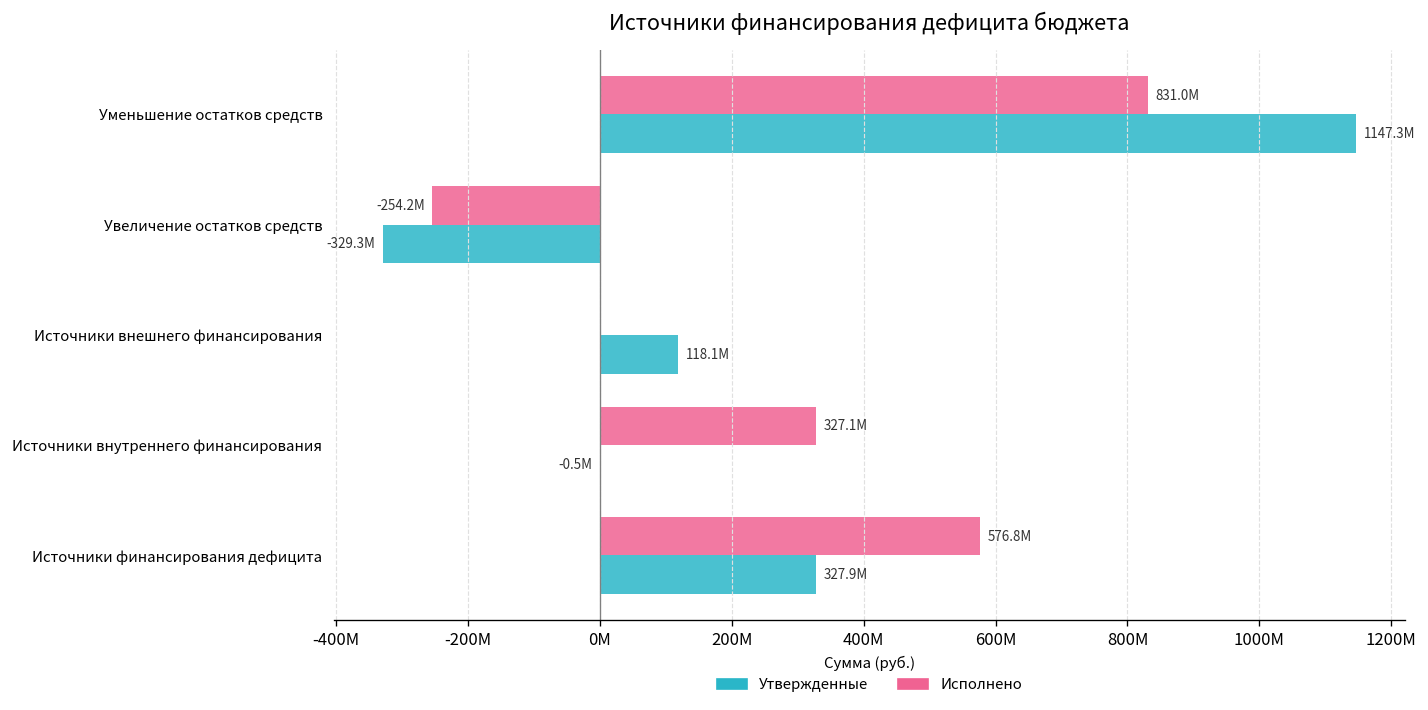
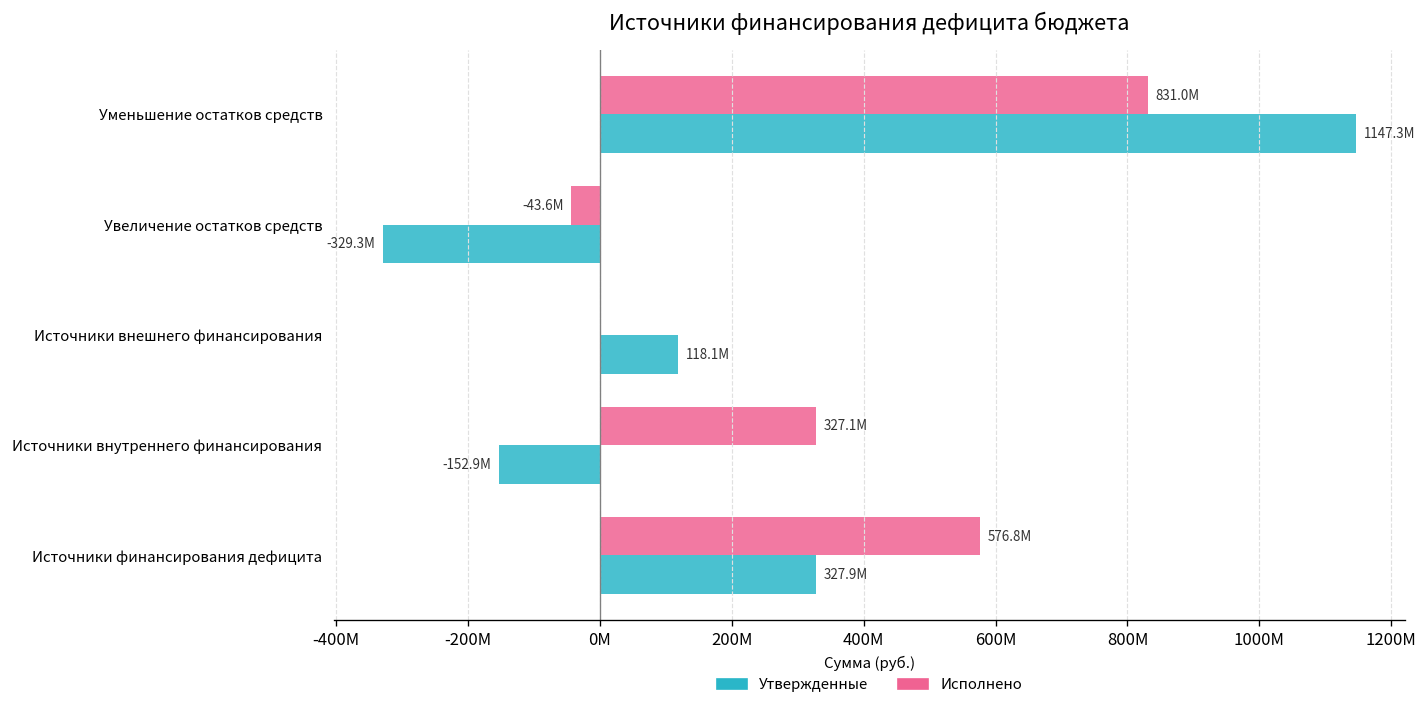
Исполнено, Увеличение остатков средств: -254.2M -> -43.6M
Утвержденные, Источники внутреннего финансирования: -0.5M -> -152.9M
